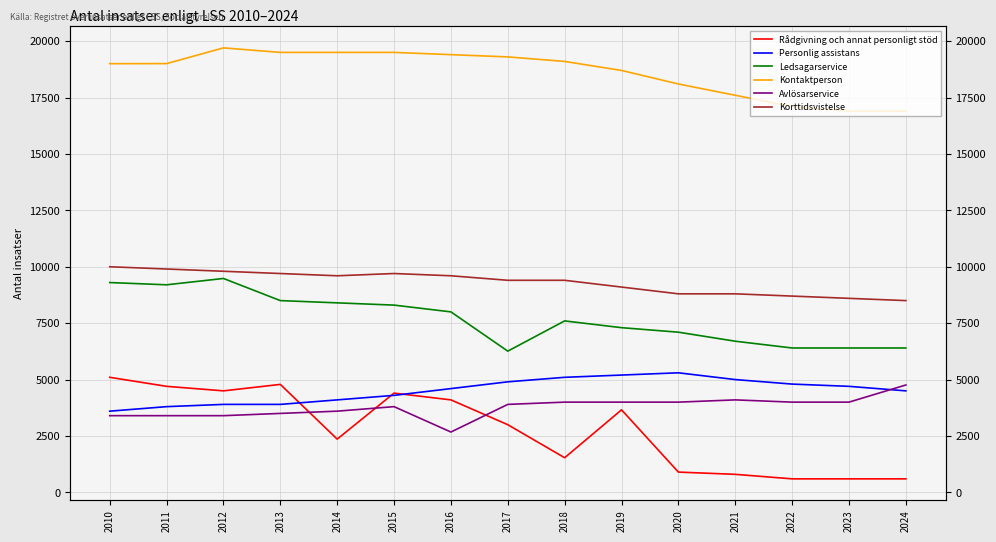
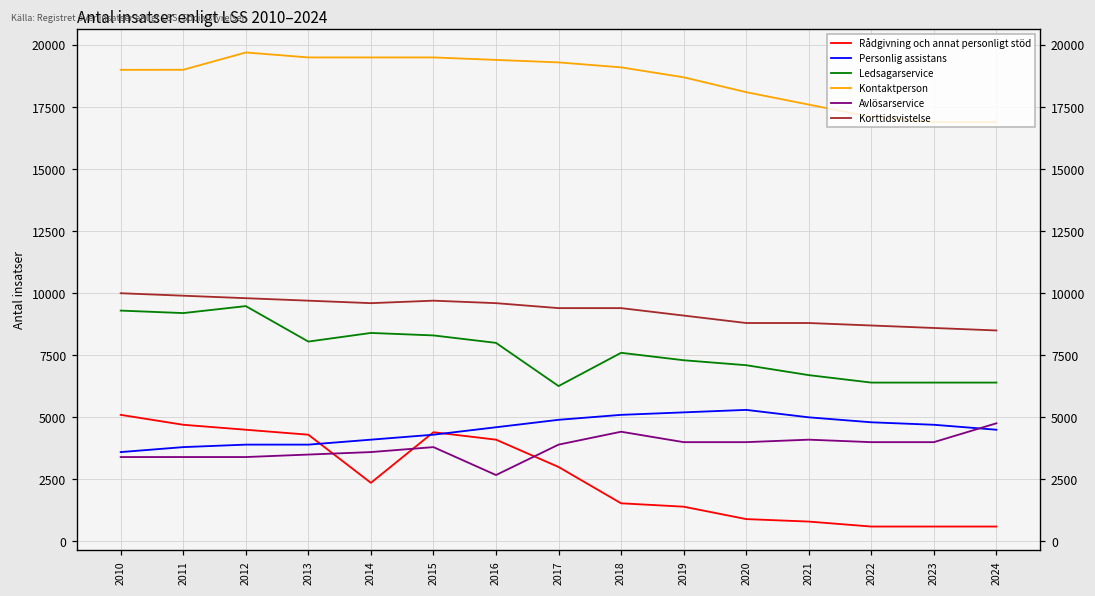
Rådgivning och annat personligt stöd, 2013: 4800 -> 4300
Ledsagarservice, 2013: 8500 -> 8100
Avlösarservice, 2018: 4000 -> 4400
Rådgivning och annat personligt stöd, 2019: 3700 -> 1400
